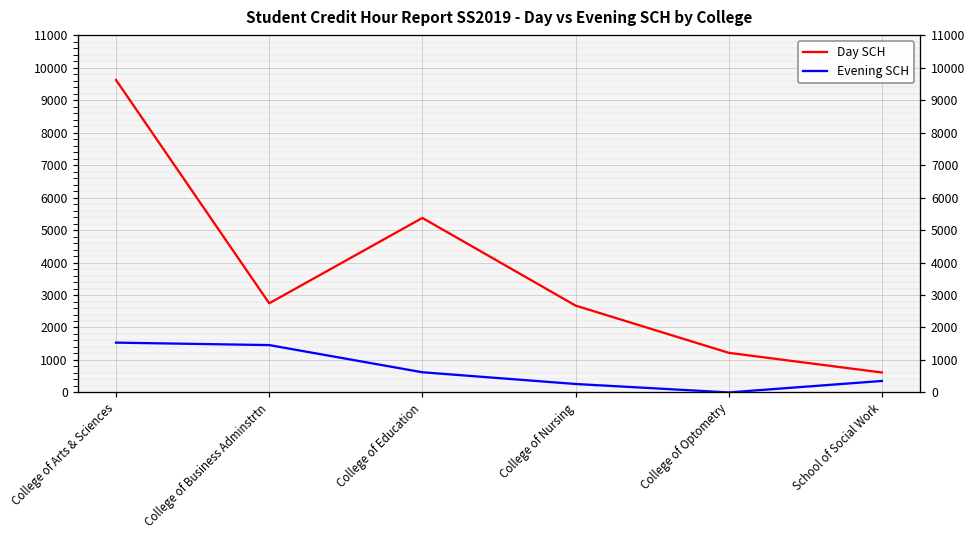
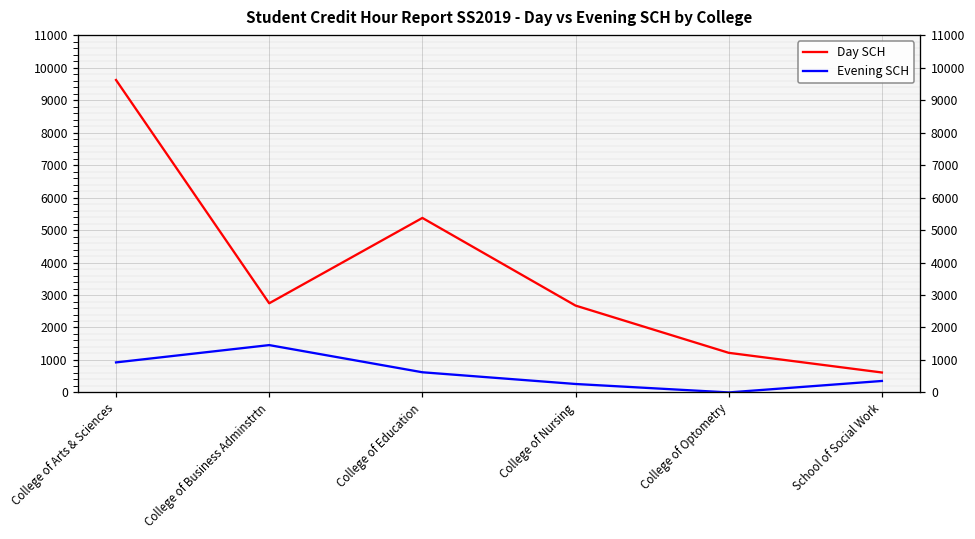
Evening SCH, College of Arts & Sciences: 1500 -> 900
